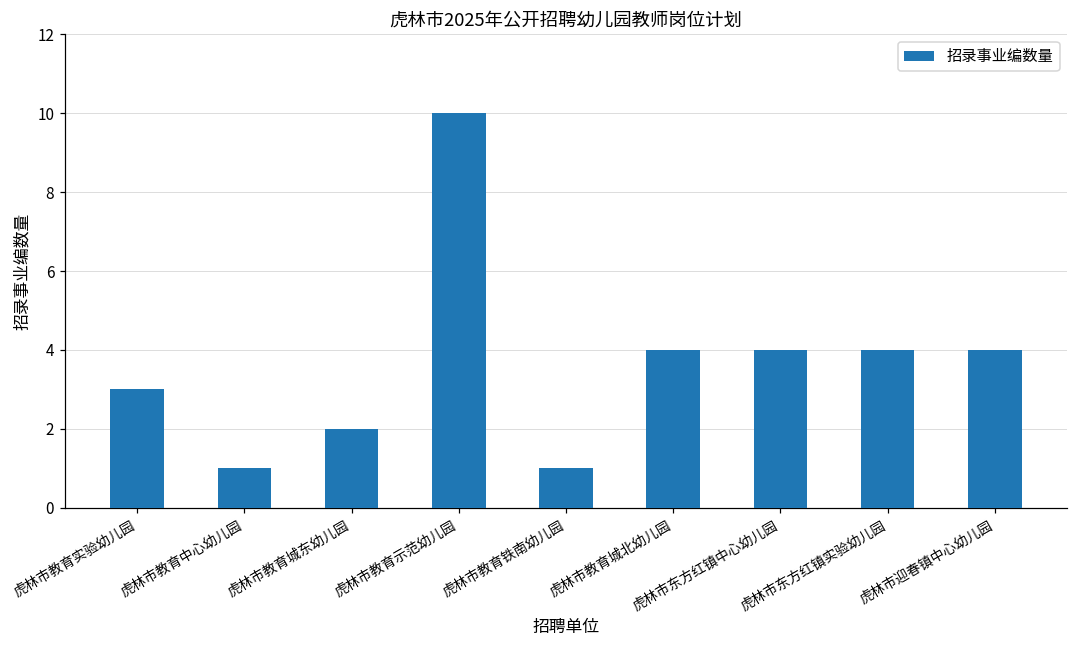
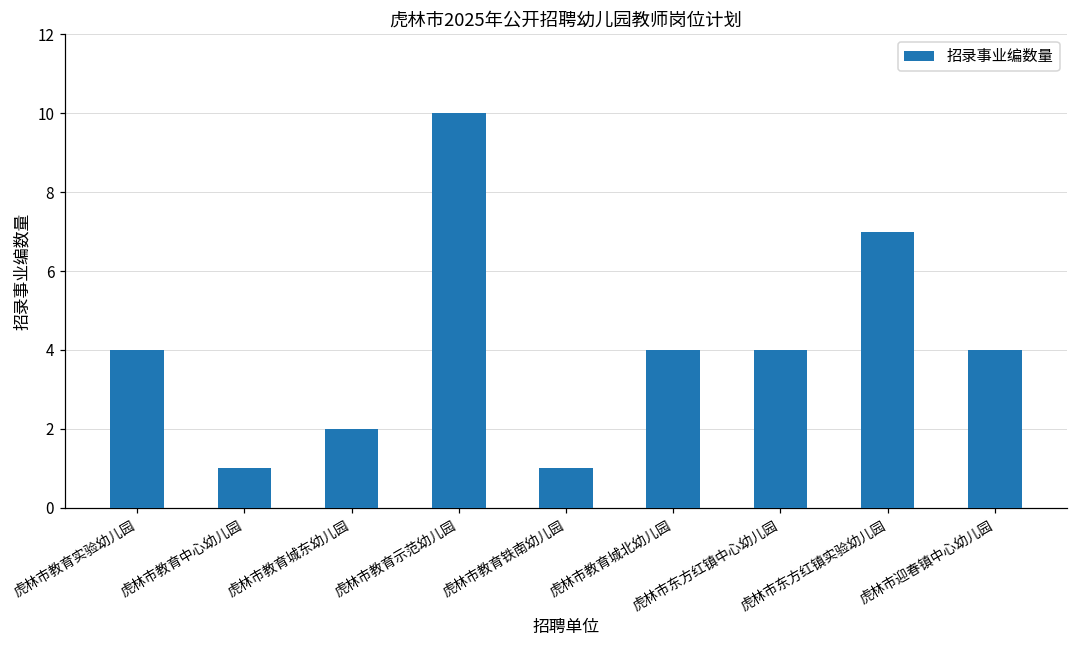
虎林市教育实验幼儿园: 3 -> 4
虎林市东方红镇实验幼儿园: 4 -> 7
